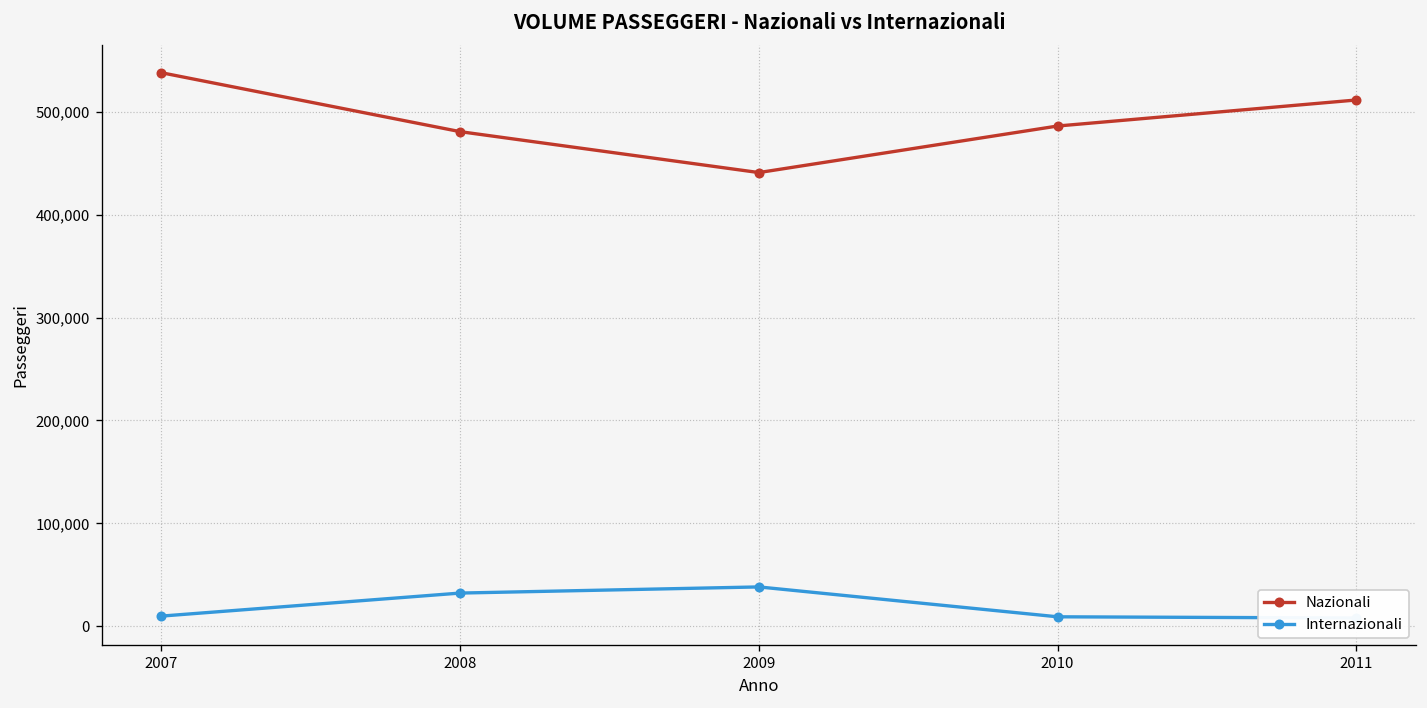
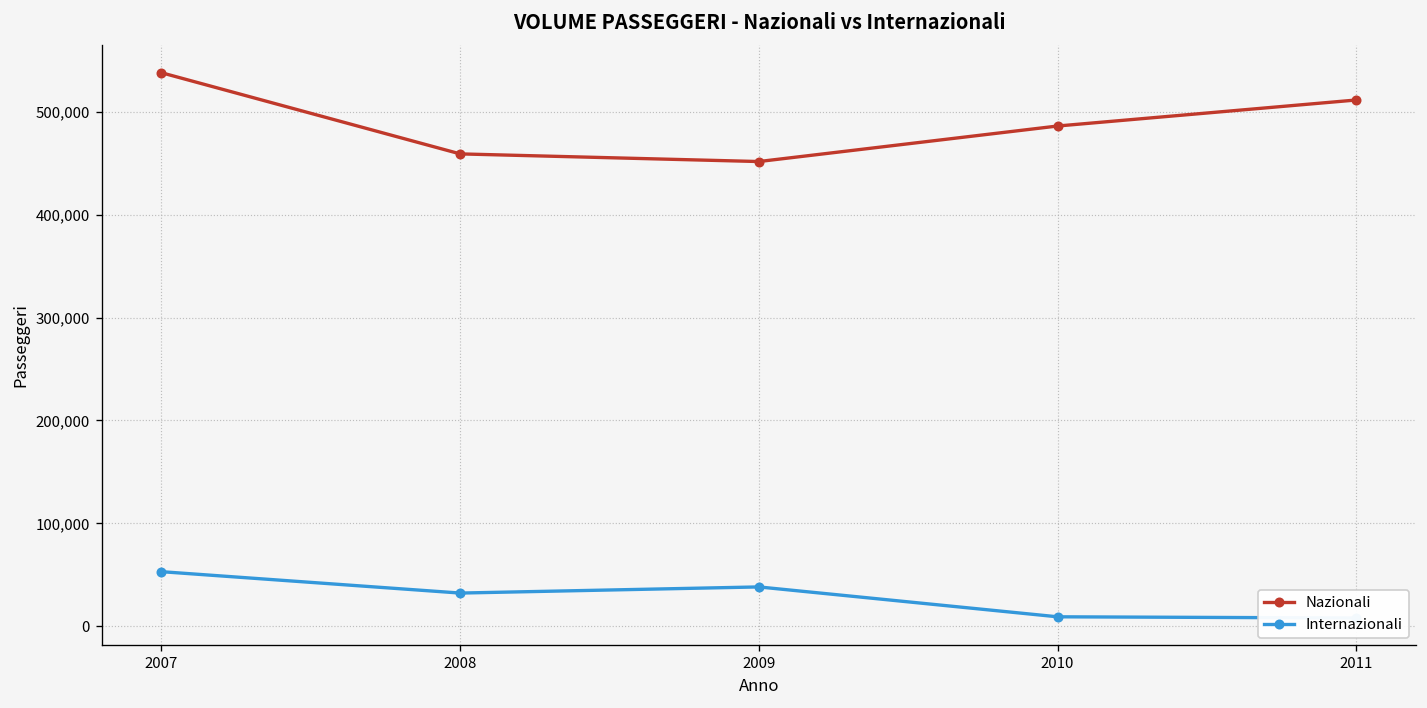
Internazionali, 2007: 10,000 -> 50,000
Nazionali, 2008: 480,000 -> 460,000
Nazionali, 2009: 440,000 -> 450,000
